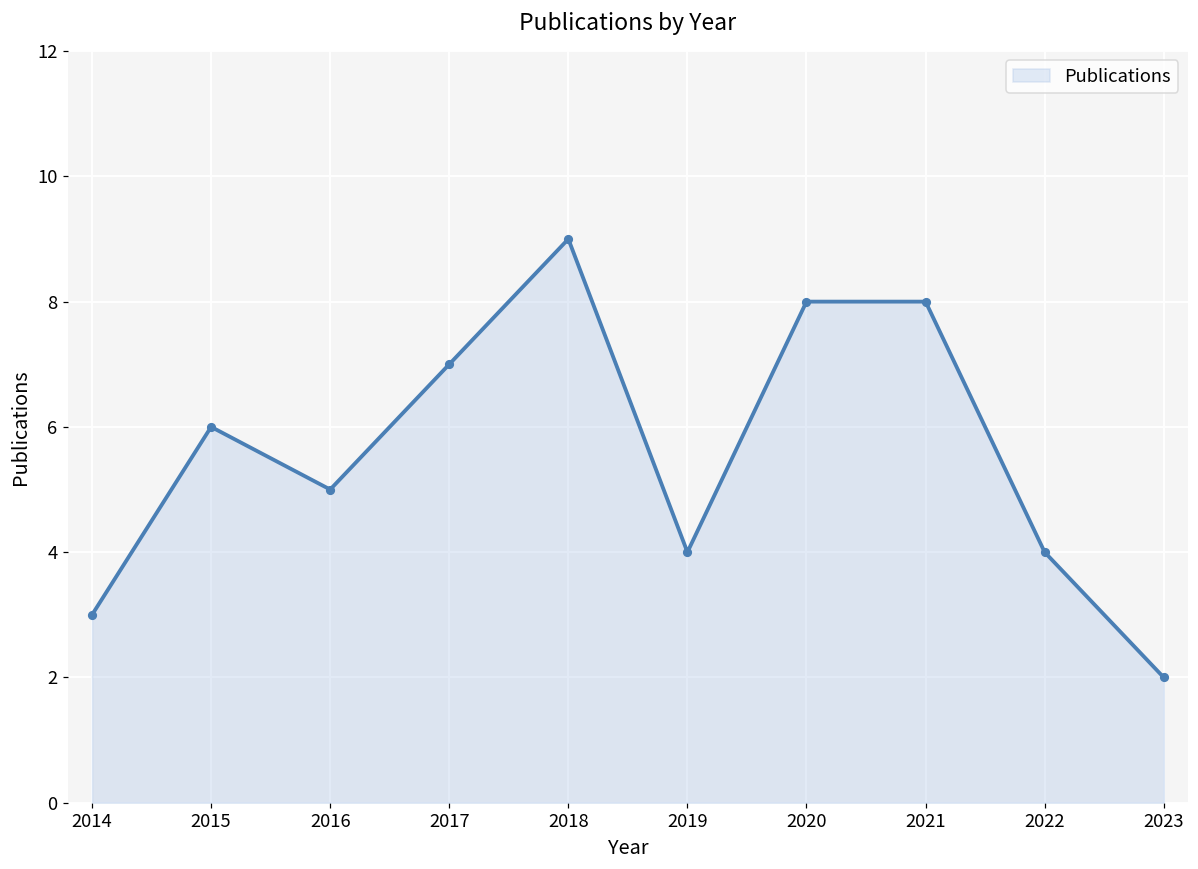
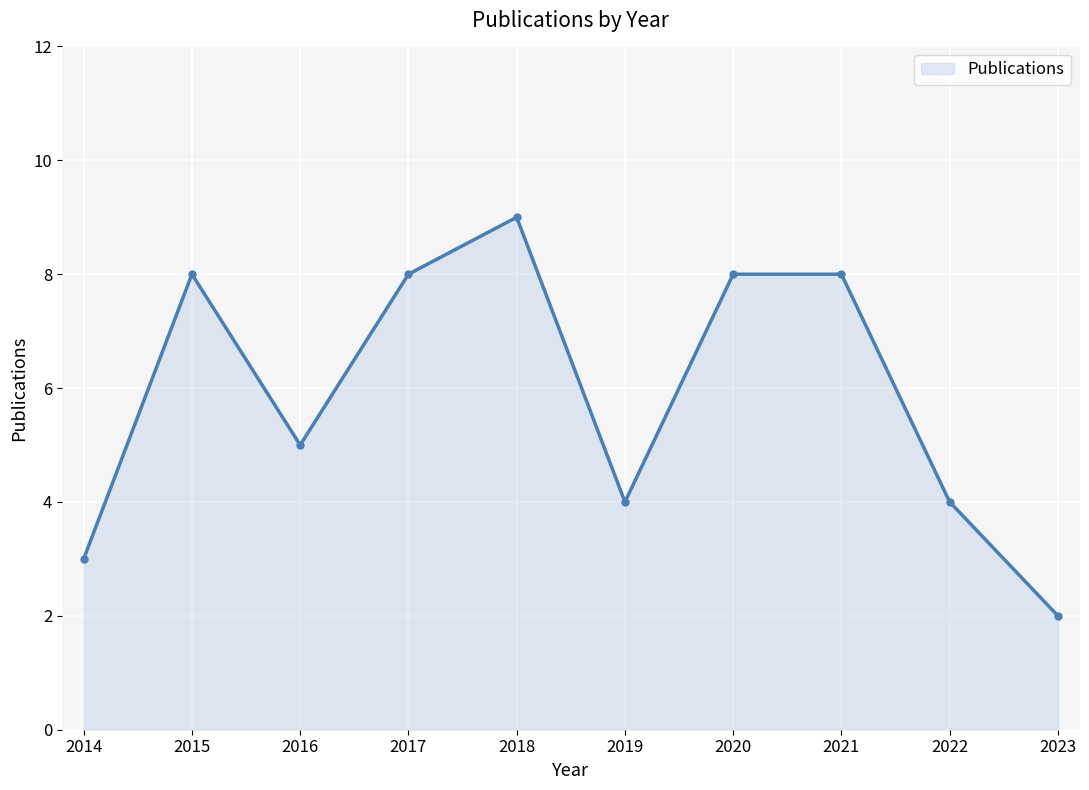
2015: 6 -> 8
2017: 7 -> 8
